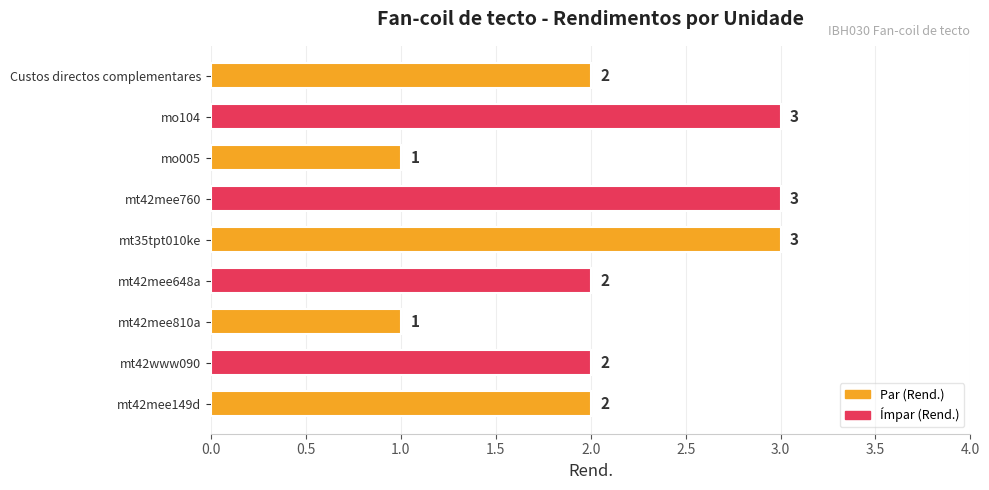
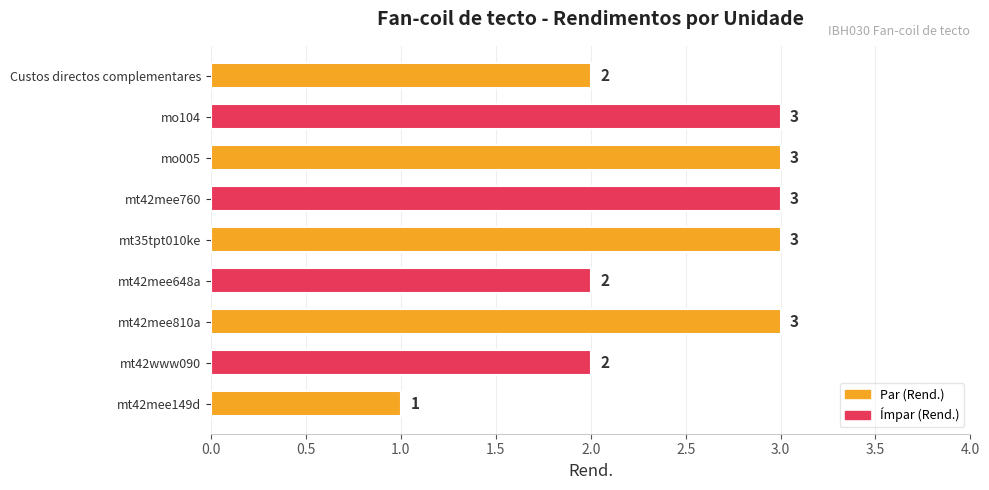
mo005: 1 -> 3
mt42mee810a: 1 -> 3
mt42mee149d: 2 -> 1
